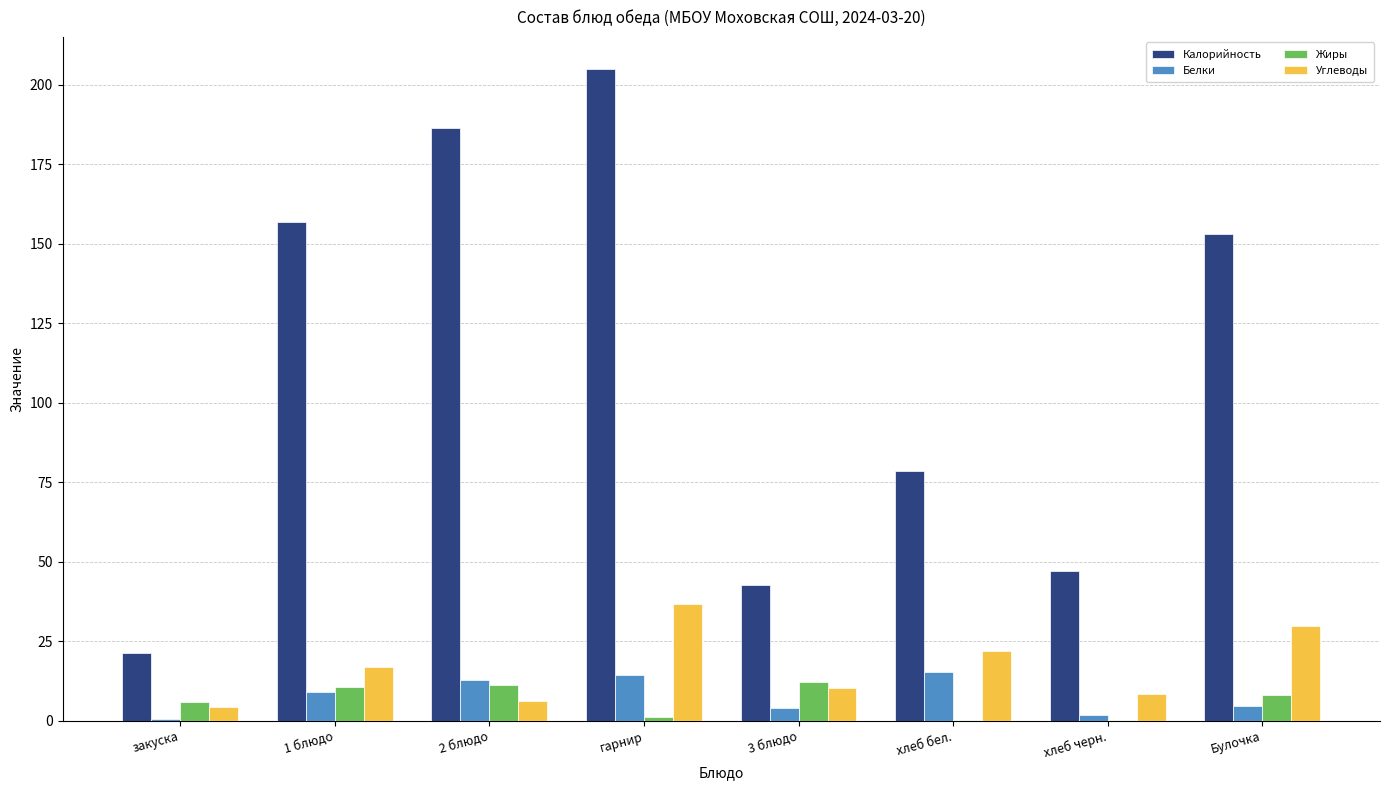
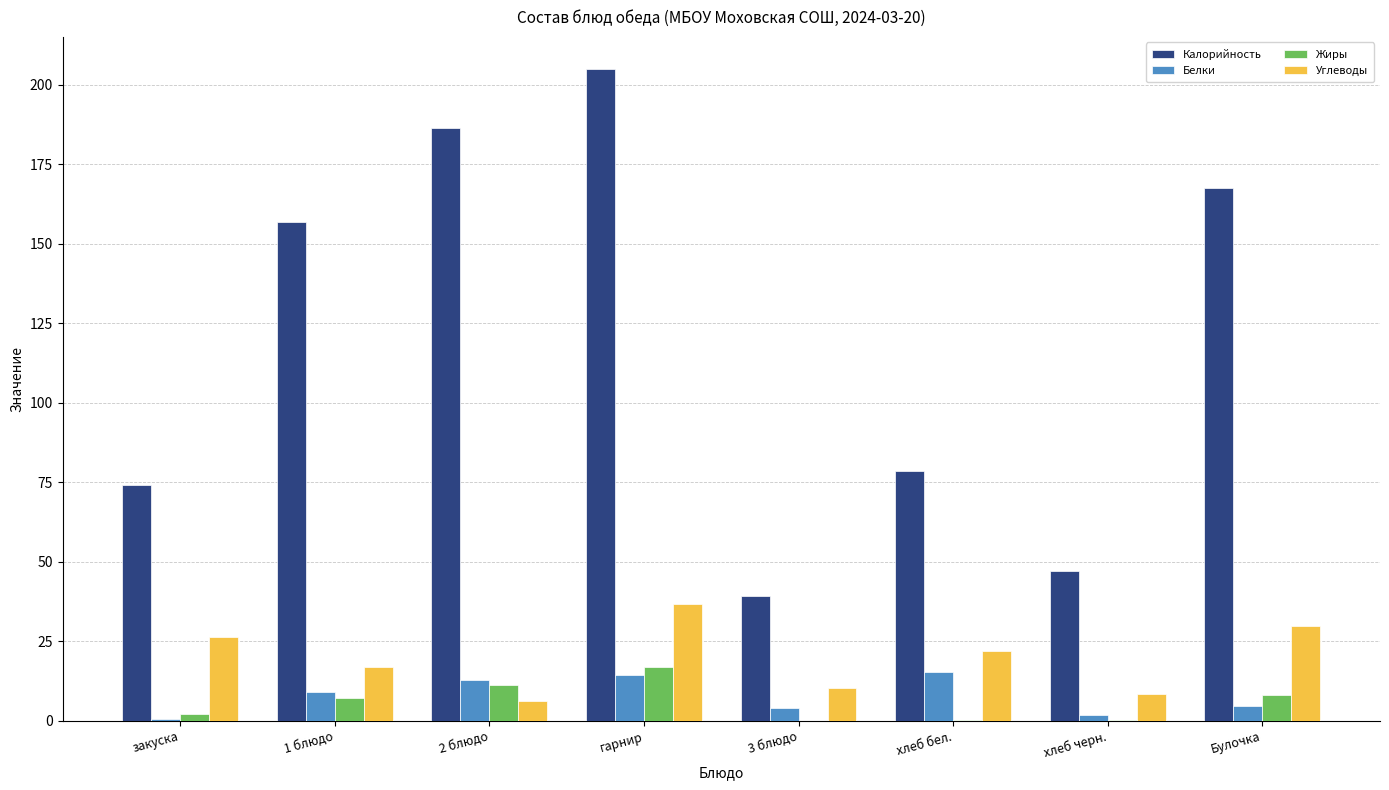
Калорийность, закуска: 21 -> 74
Жиры, закуска: 6 -> 2
Углеводы, закуска: 4 -> 26
Жиры, 1 блюдо: 11 -> 7
Жиры, гарнир: 1 -> 17
Калорийность, 3 блюдо: 43 -> 39
Жиры, 3 блюдо: 12 -> 0
Калорийность, Булочка: 153 -> 167
